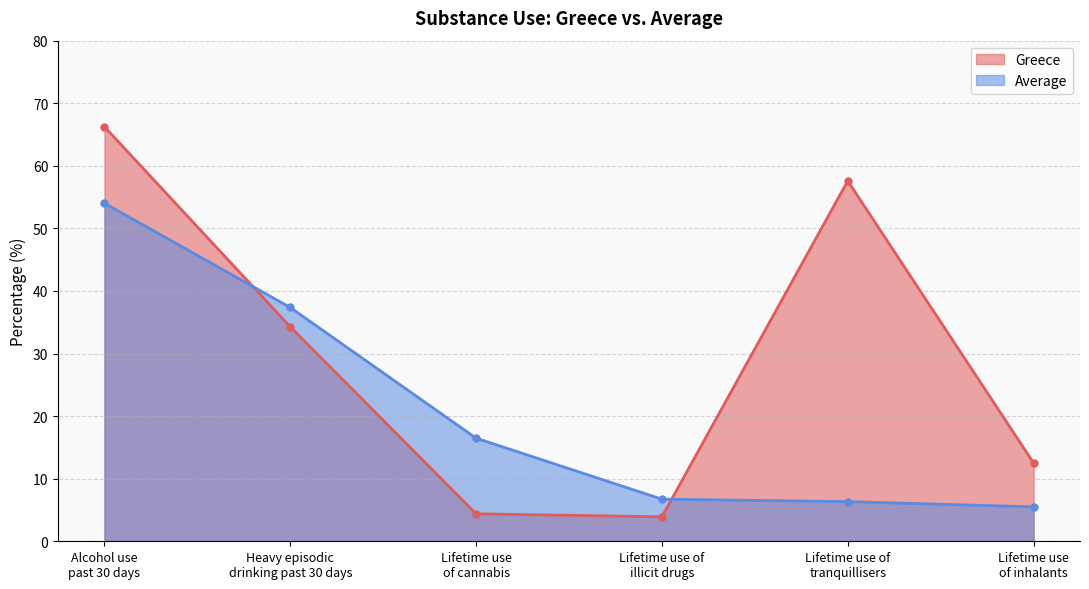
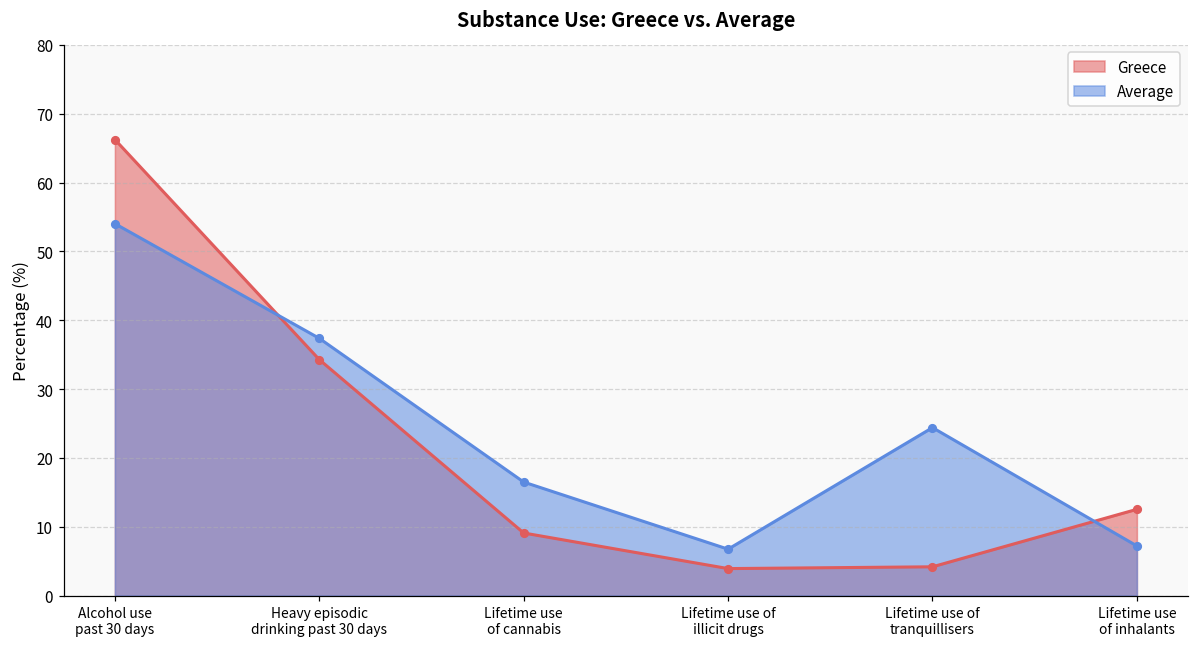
Greece, Lifetime use of cannabis: 4 -> 9
Greece, Lifetime use of tranquillisers: 58 -> 4
Average, Lifetime use of tranquillisers: 6 -> 24
Average, Lifetime use of inhalants: 6 -> 7
